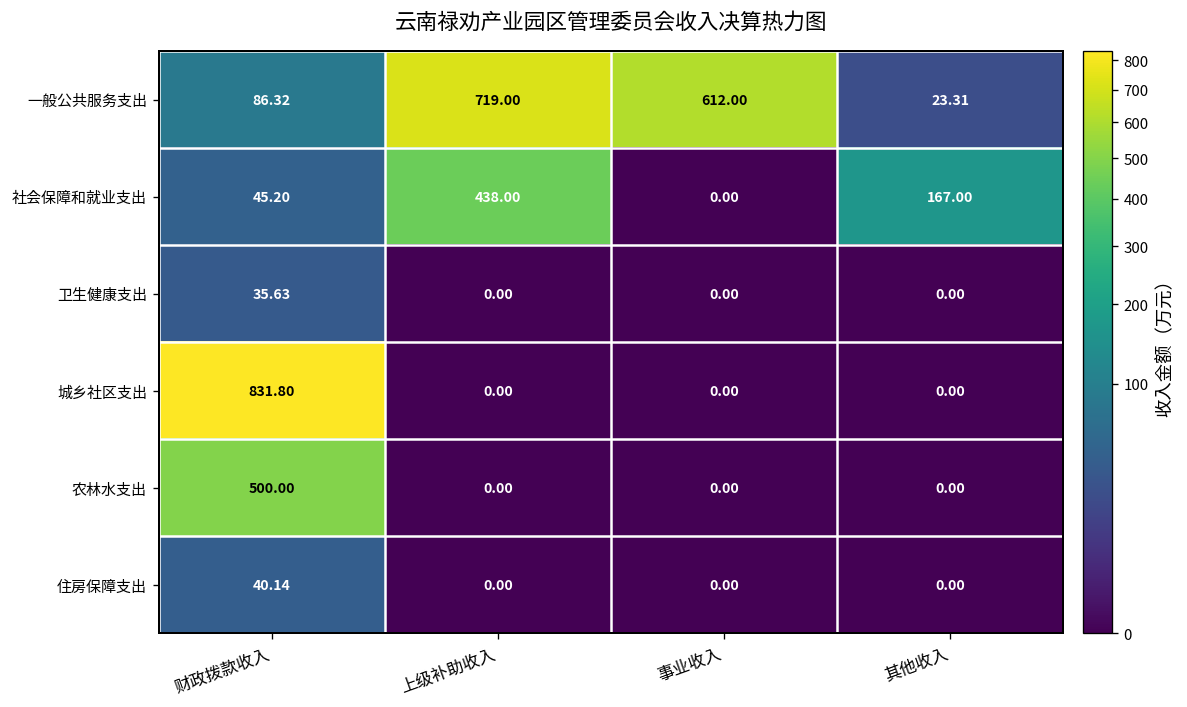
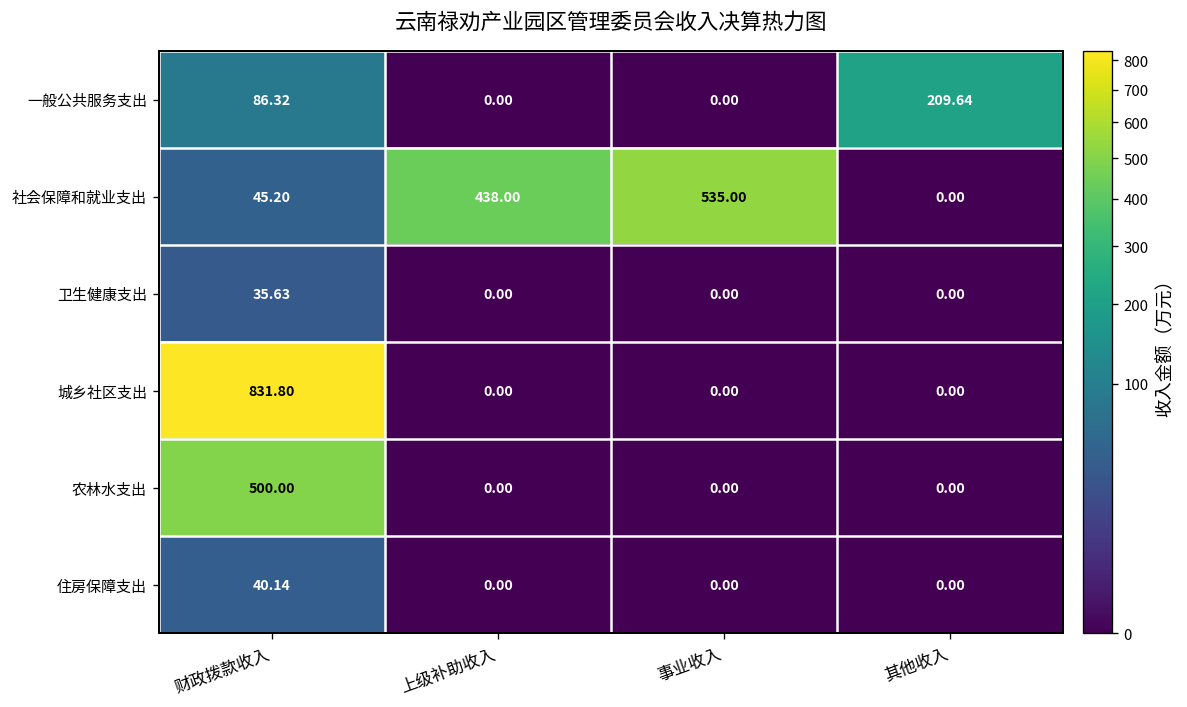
一般公共服务支出, 上级补助收入: 719.00 -> 0.00
一般公共服务支出, 事业收入: 612.00 -> 0.00
一般公共服务支出, 其他收入: 23.31 -> 209.64
社会保障和就业支出, 事业收入: 0.00 -> 535.00
社会保障和就业支出, 其他收入: 167.00 -> 0.00
